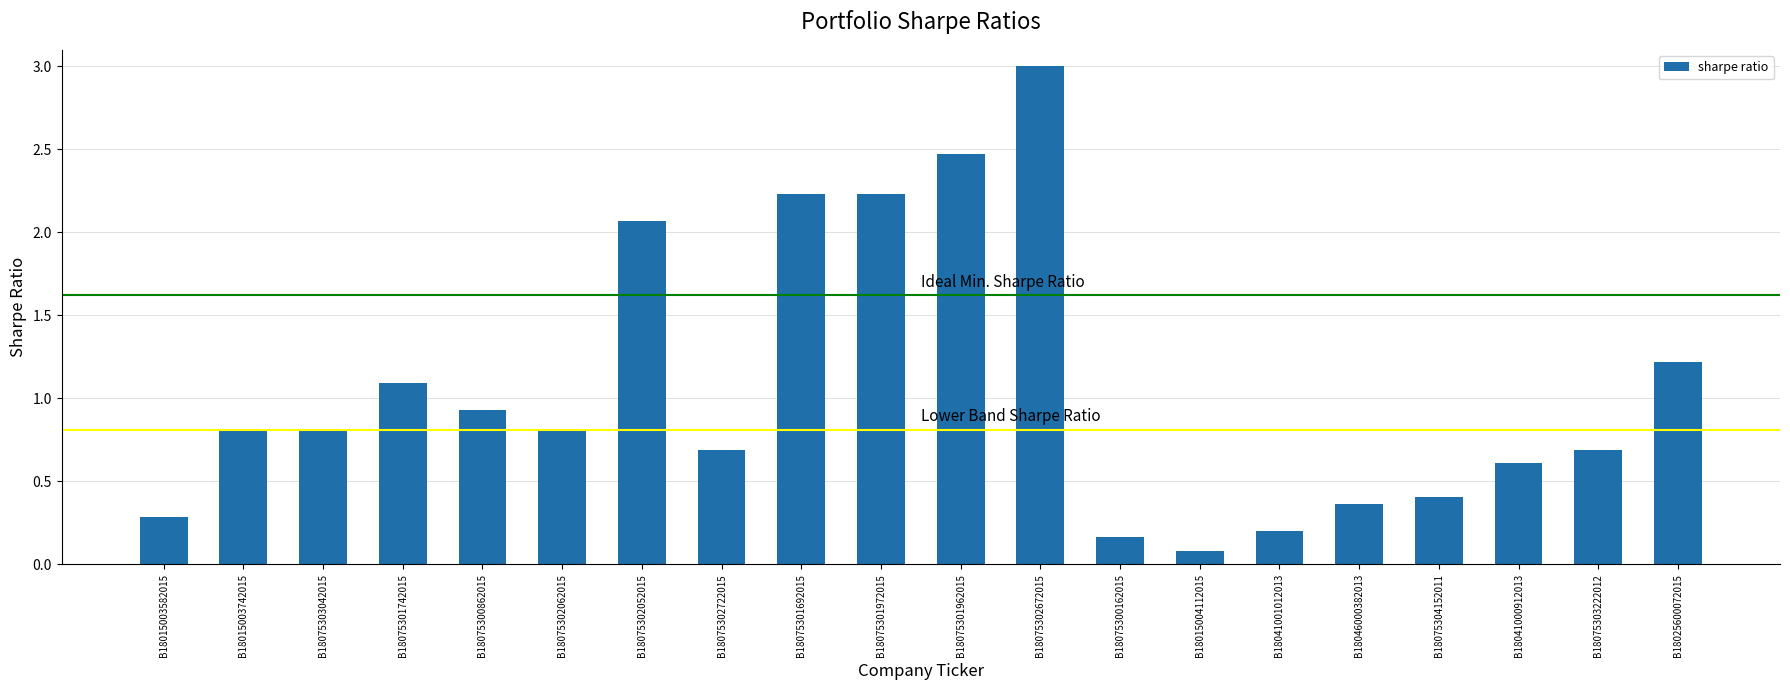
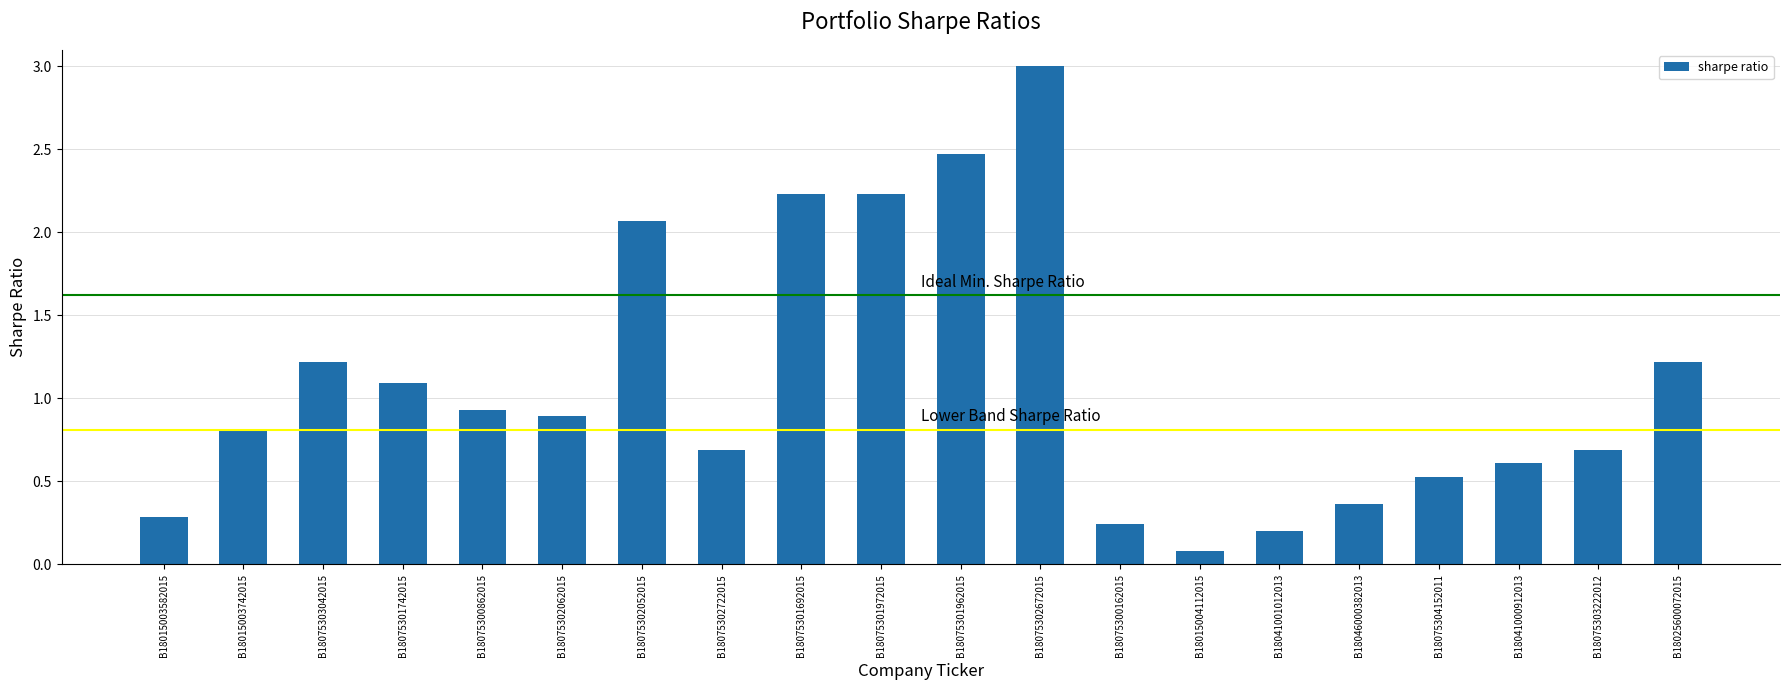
B18075303042015: 0.81 -> 1.22
B18075302062015: 0.81 -> 0.89
B18075300162015: 0.16 -> 0.24
B18075304152011: 0.41 -> 0.53
